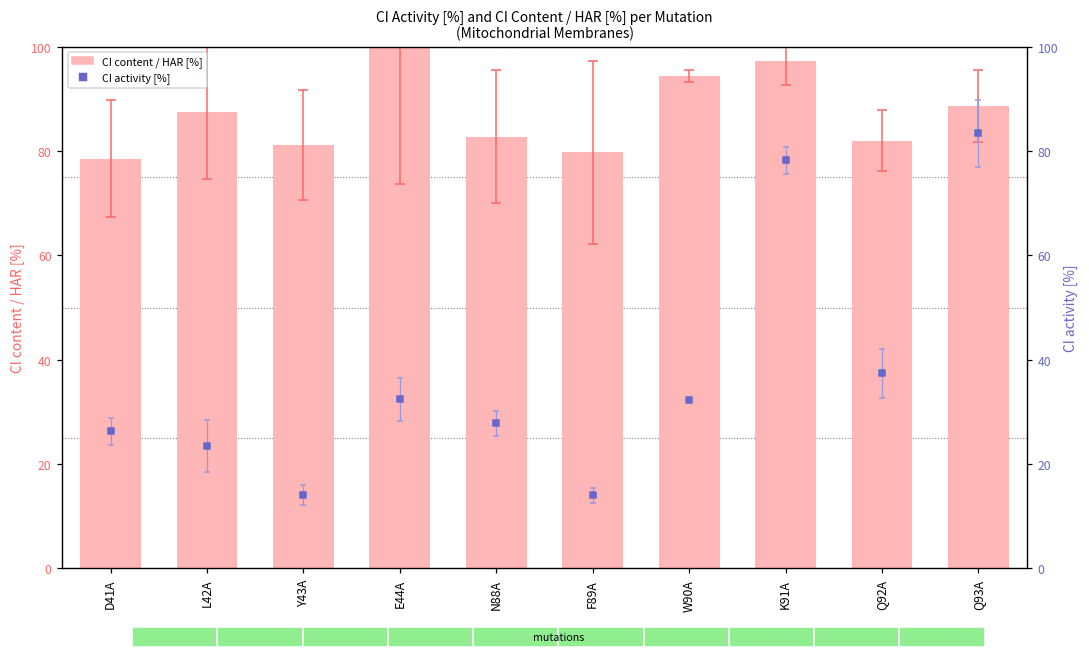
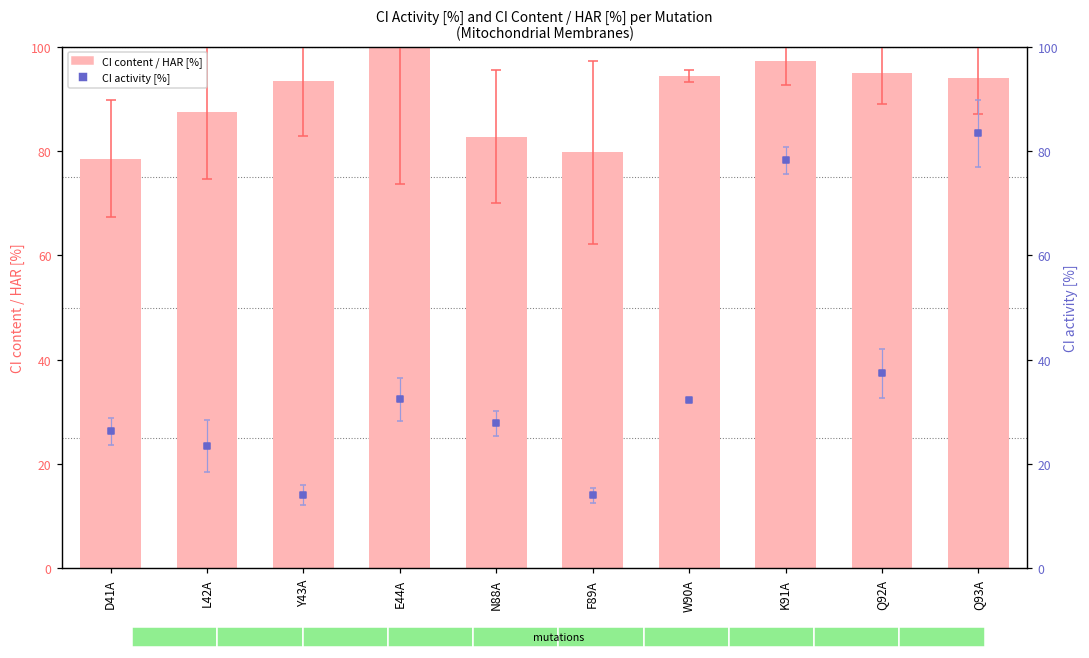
CI Activity [%] and CI Content / HAR [%] per Mutation (Mitochondrial Membranes), CI content / HAR [%], Y43A: 81 -> 93
CI Activity [%] and CI Content / HAR [%] per Mutation (Mitochondrial Membranes), CI content / HAR [%], Q92A: 82 -> 95
CI Activity [%] and CI Content / HAR [%] per Mutation (Mitochondrial Membranes), CI content / HAR [%], Q93A: 89 -> 94
